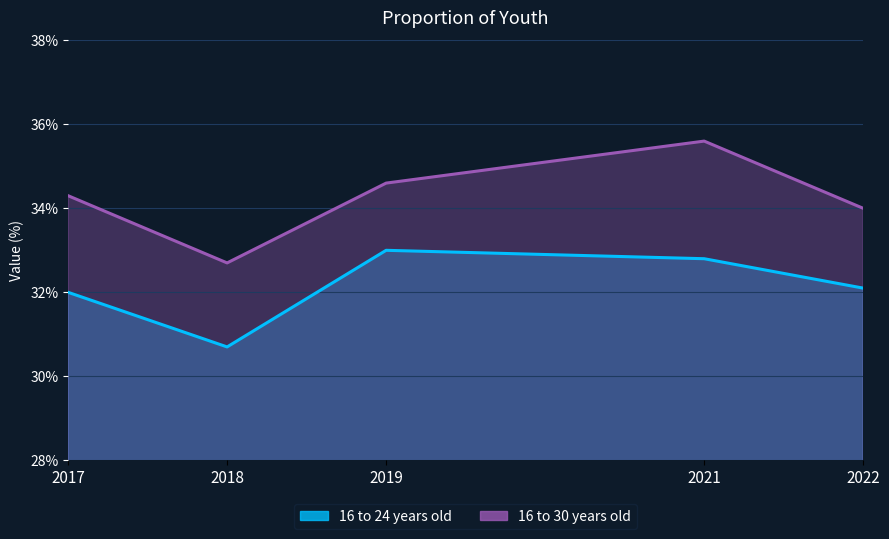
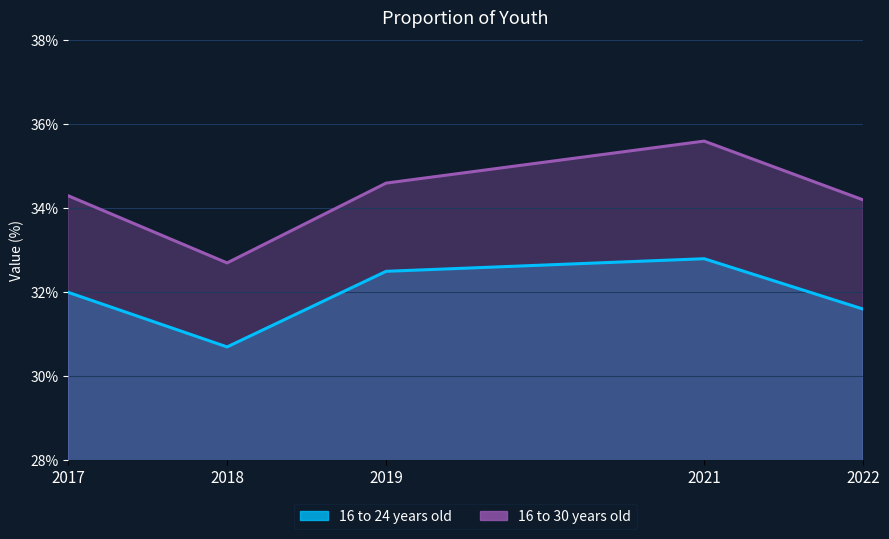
16 to 24 years old, 2019: 33.0% -> 32.5%
16 to 24 years old, 2022: 32.1% -> 31.6%
16 to 30 years old, 2022: 34.0% -> 34.2%
